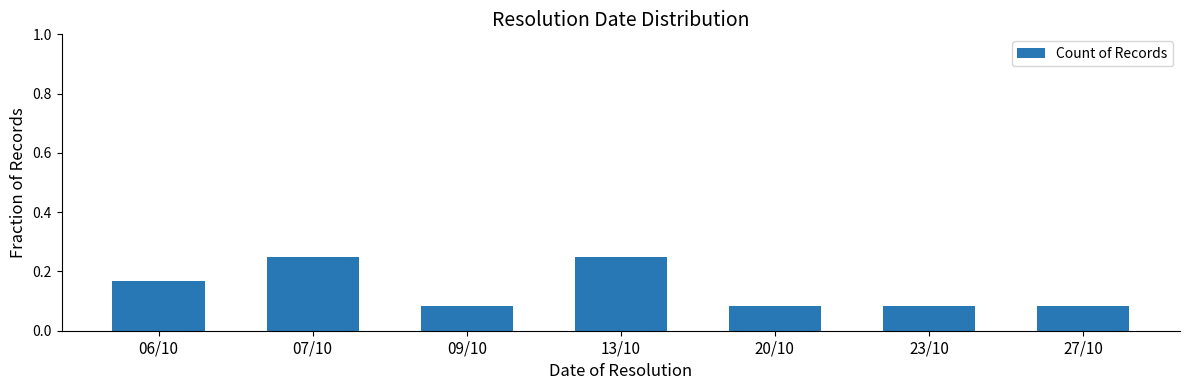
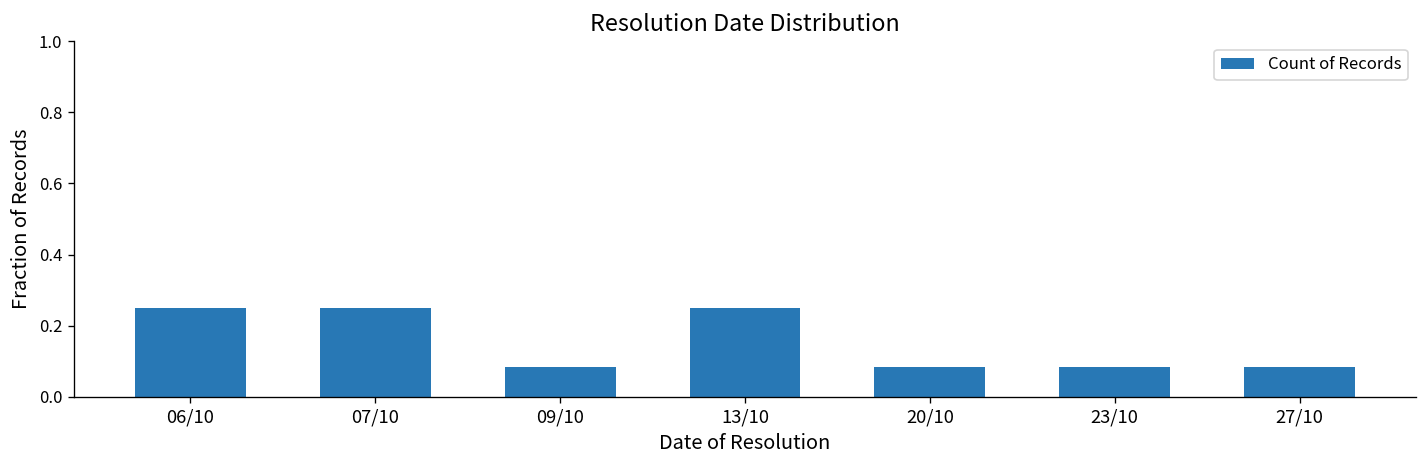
06/10: 0.17 -> 0.25
